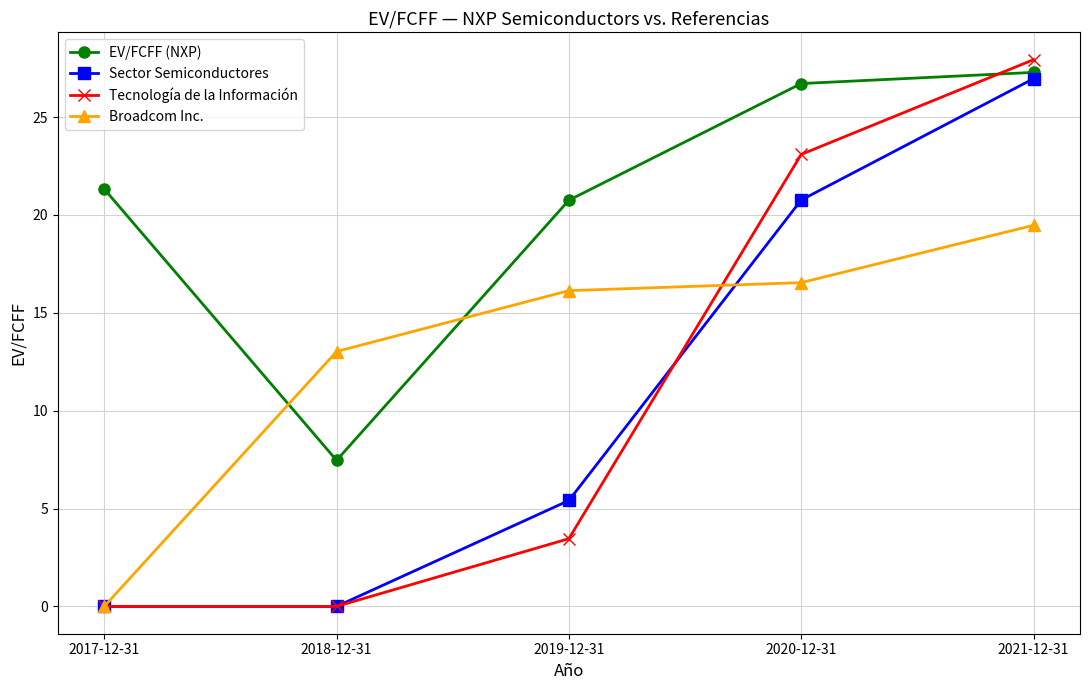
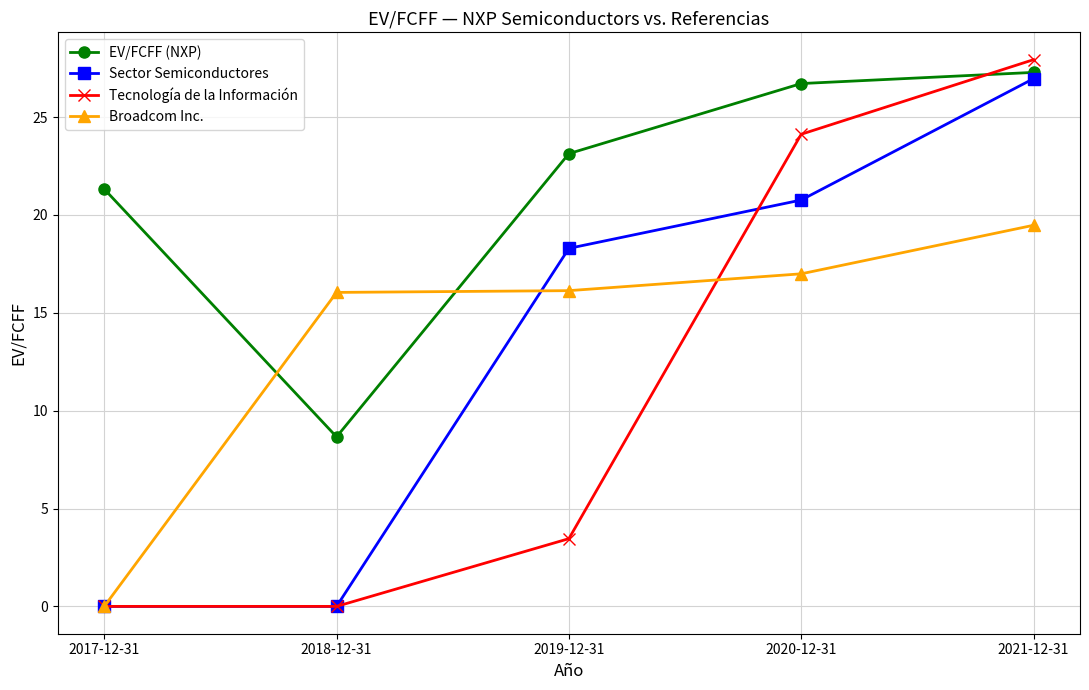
EV/FCFF (NXP), 2018-12-31: 7.5 -> 8.7
Broadcom Inc., 2018-12-31: 13.0 -> 16.0
EV/FCFF (NXP), 2019-12-31: 20.8 -> 23.1
Sector Semiconductores, 2019-12-31: 5.4 -> 18.3
Tecnología de la Información, 2020-12-31: 23.1 -> 24.1
Broadcom Inc., 2020-12-31: 16.5 -> 17.0
